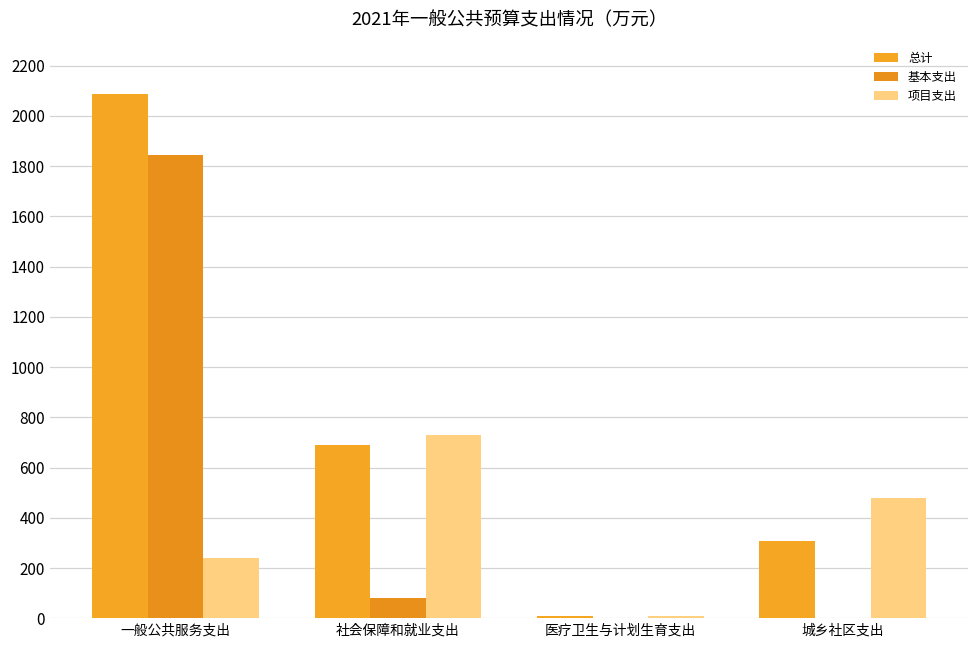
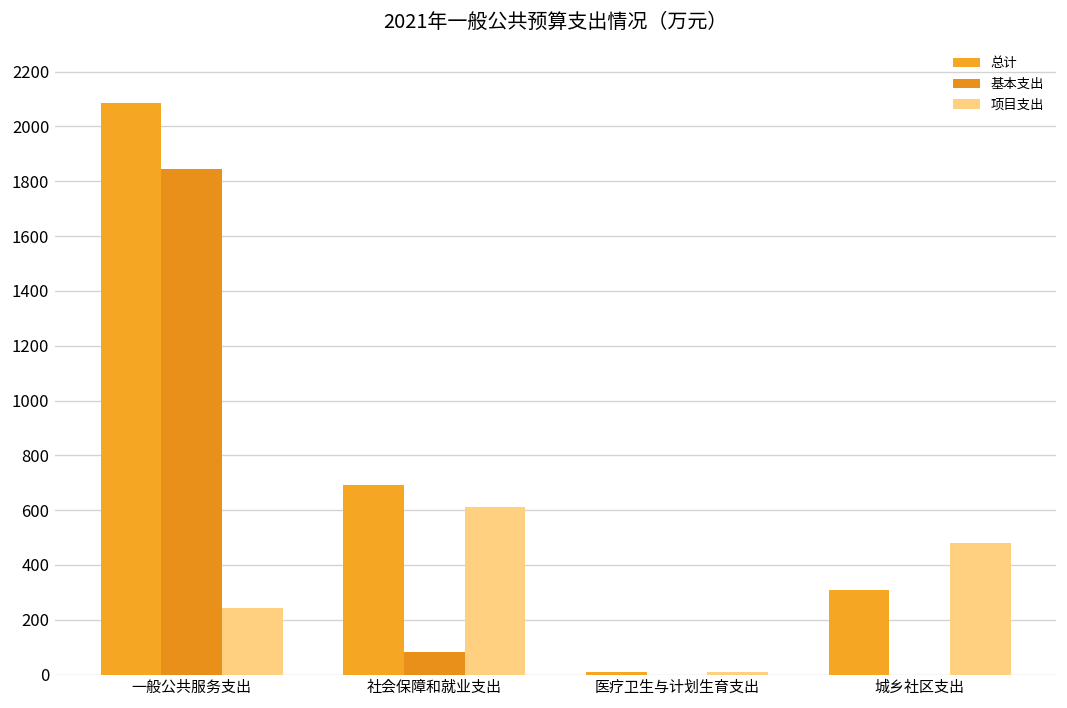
项目支出, 社会保障和就业支出: 730 -> 610
